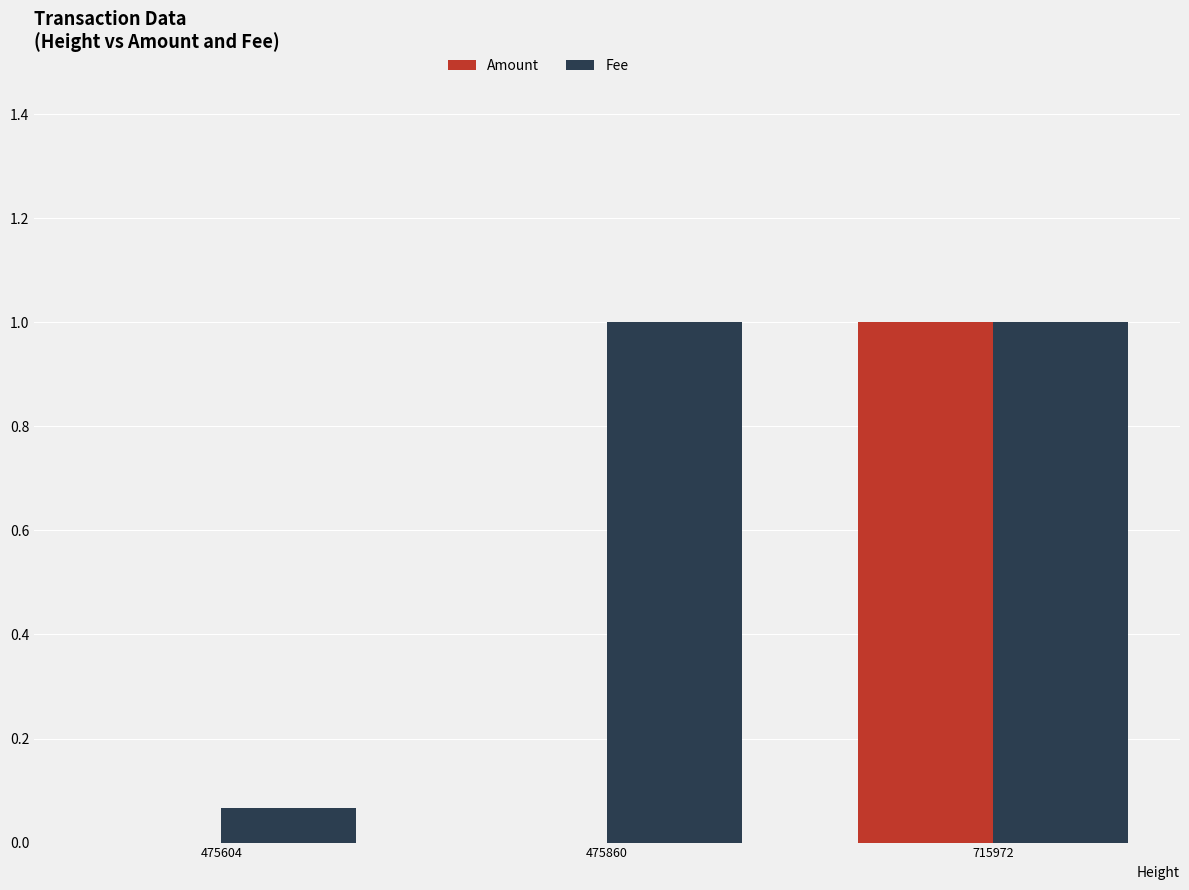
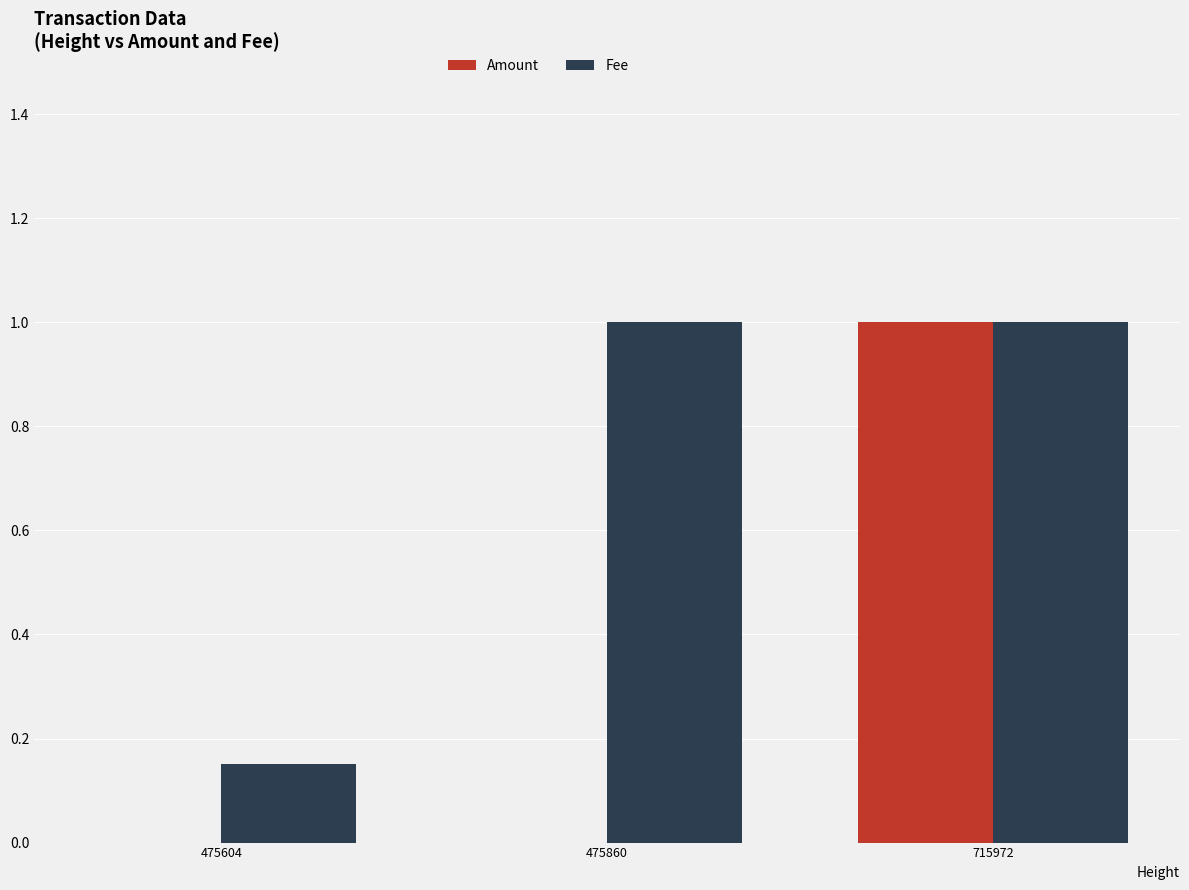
Fee, 475604: 0.07 -> 0.15
